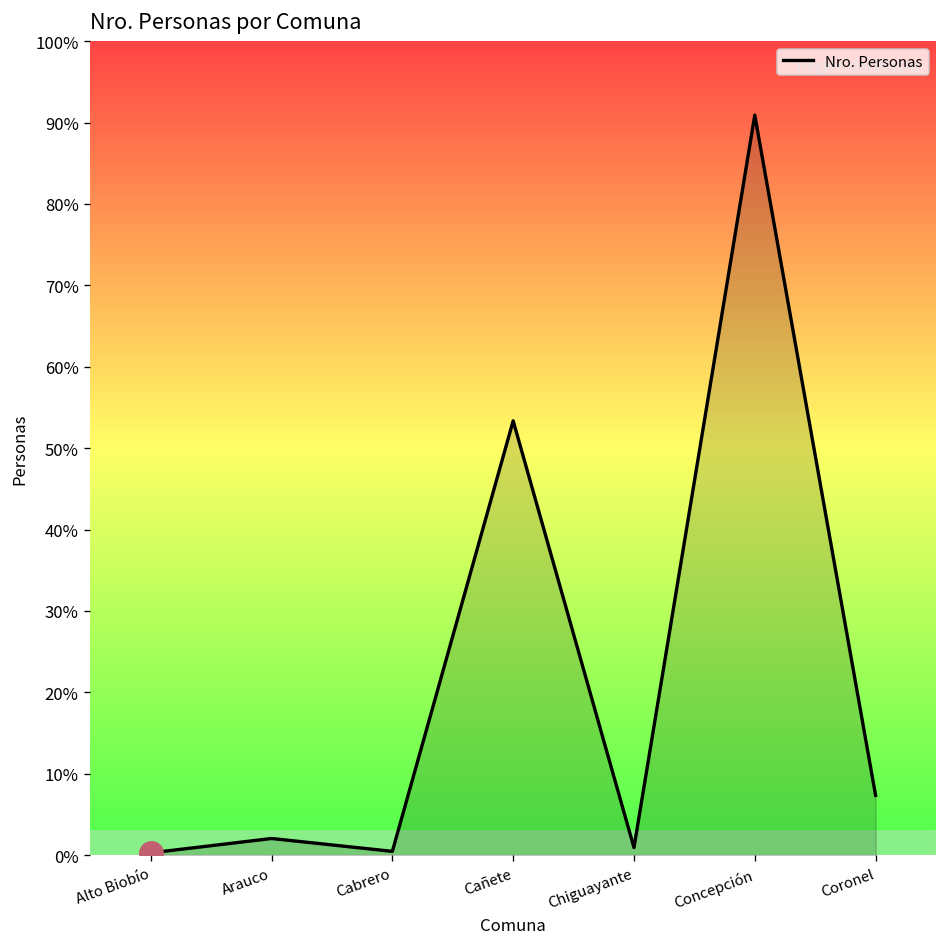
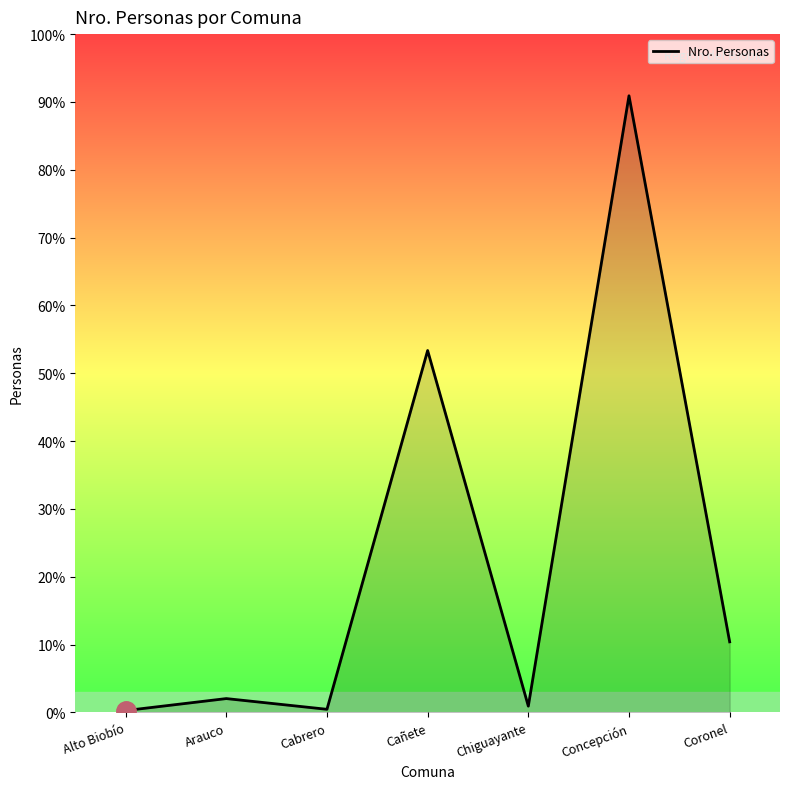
Nro. Personas, Coronel: 7% -> 10%
